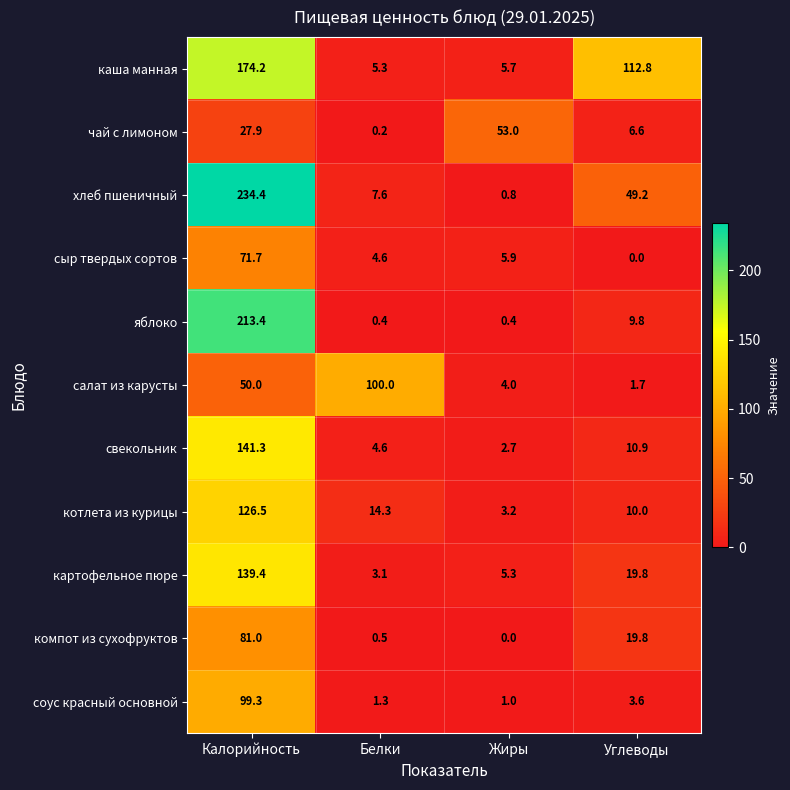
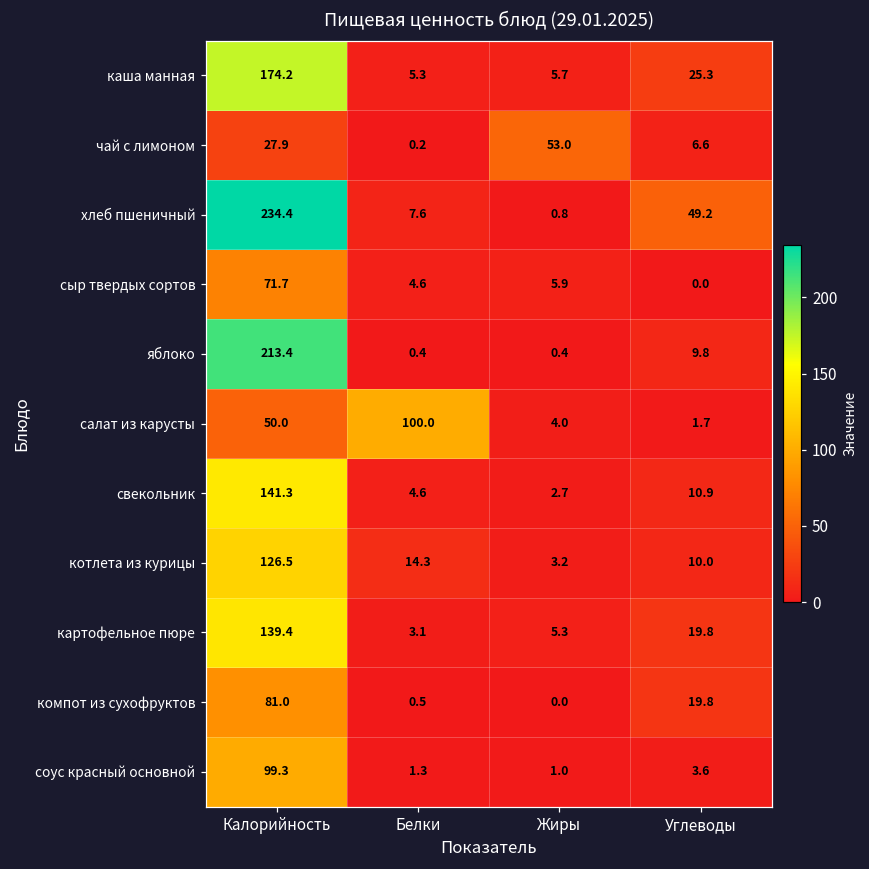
каша манная, Углеводы: 112.8 -> 25.3
